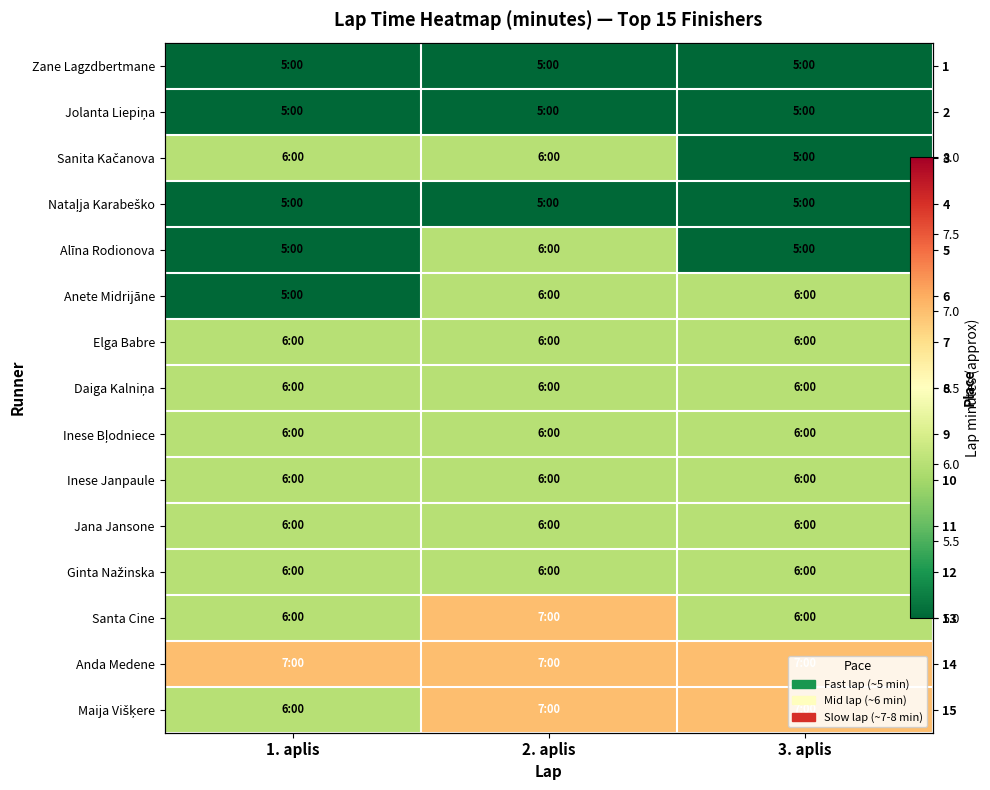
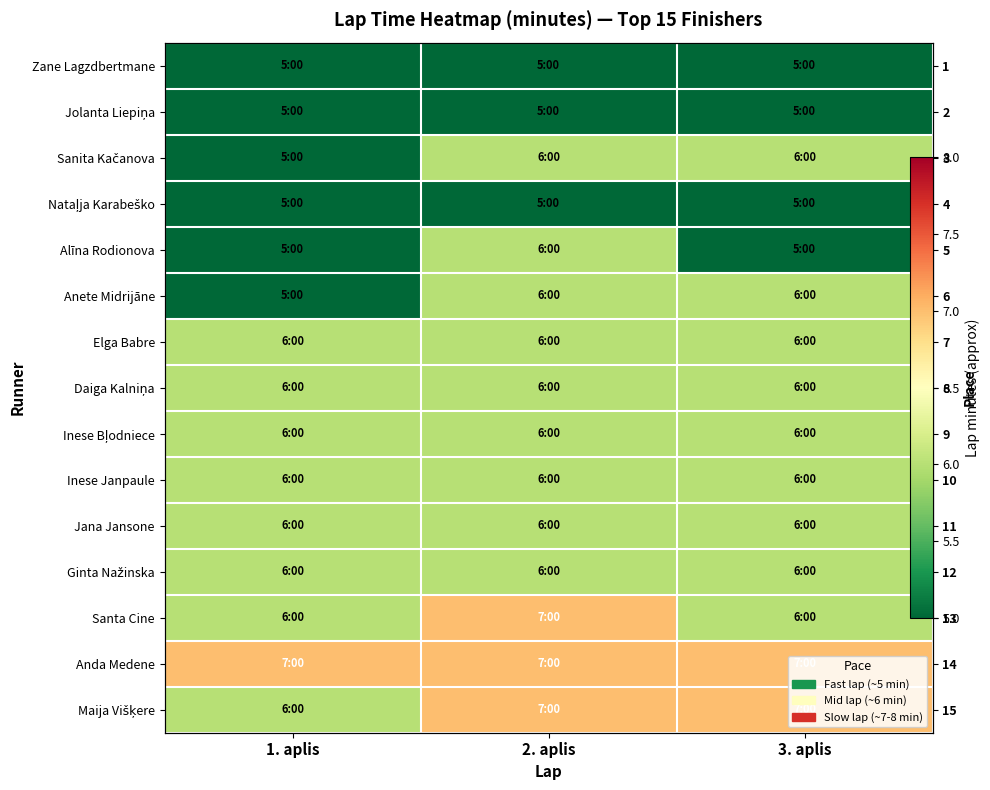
Sanita Kačanova, 1. aplis: 6:00 -> 5:00
Sanita Kačanova, 3. aplis: 5:00 -> 6:00
